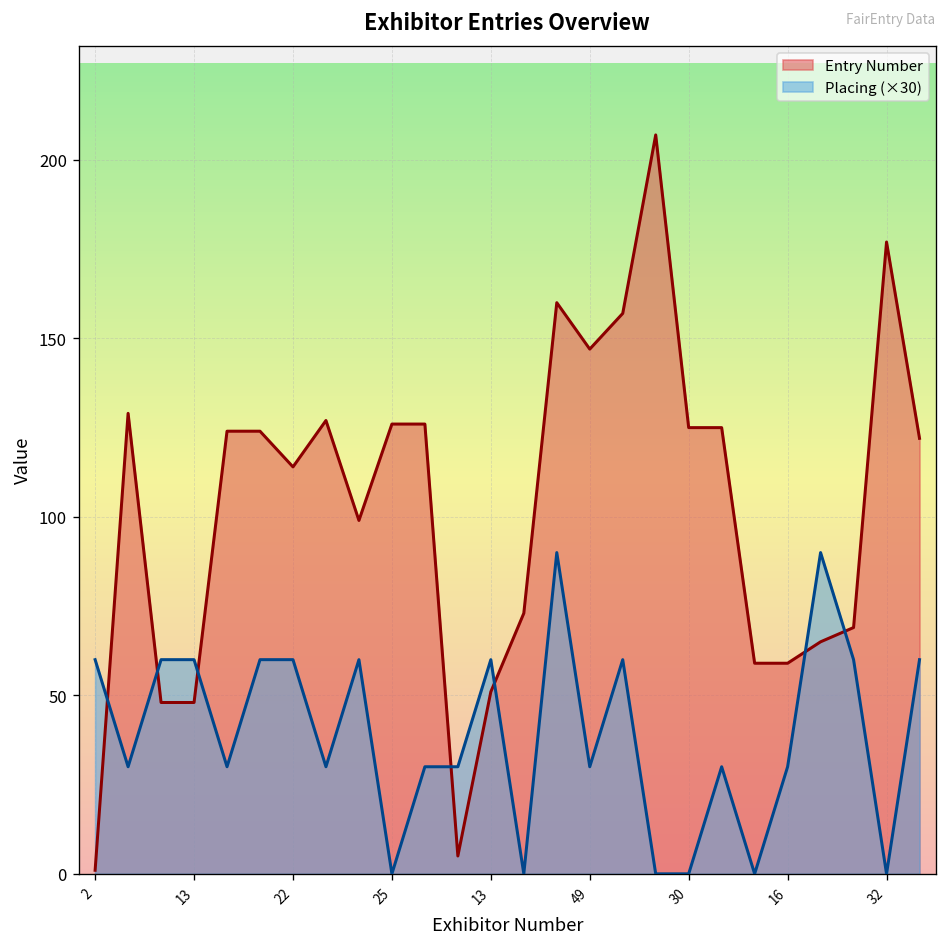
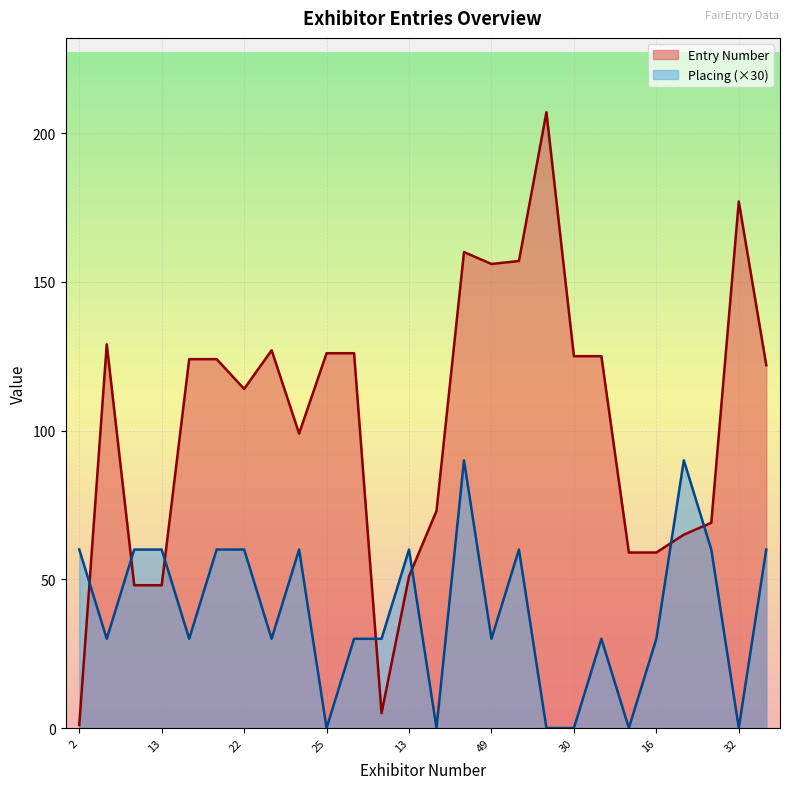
Entry Number, 49: 147 -> 156
